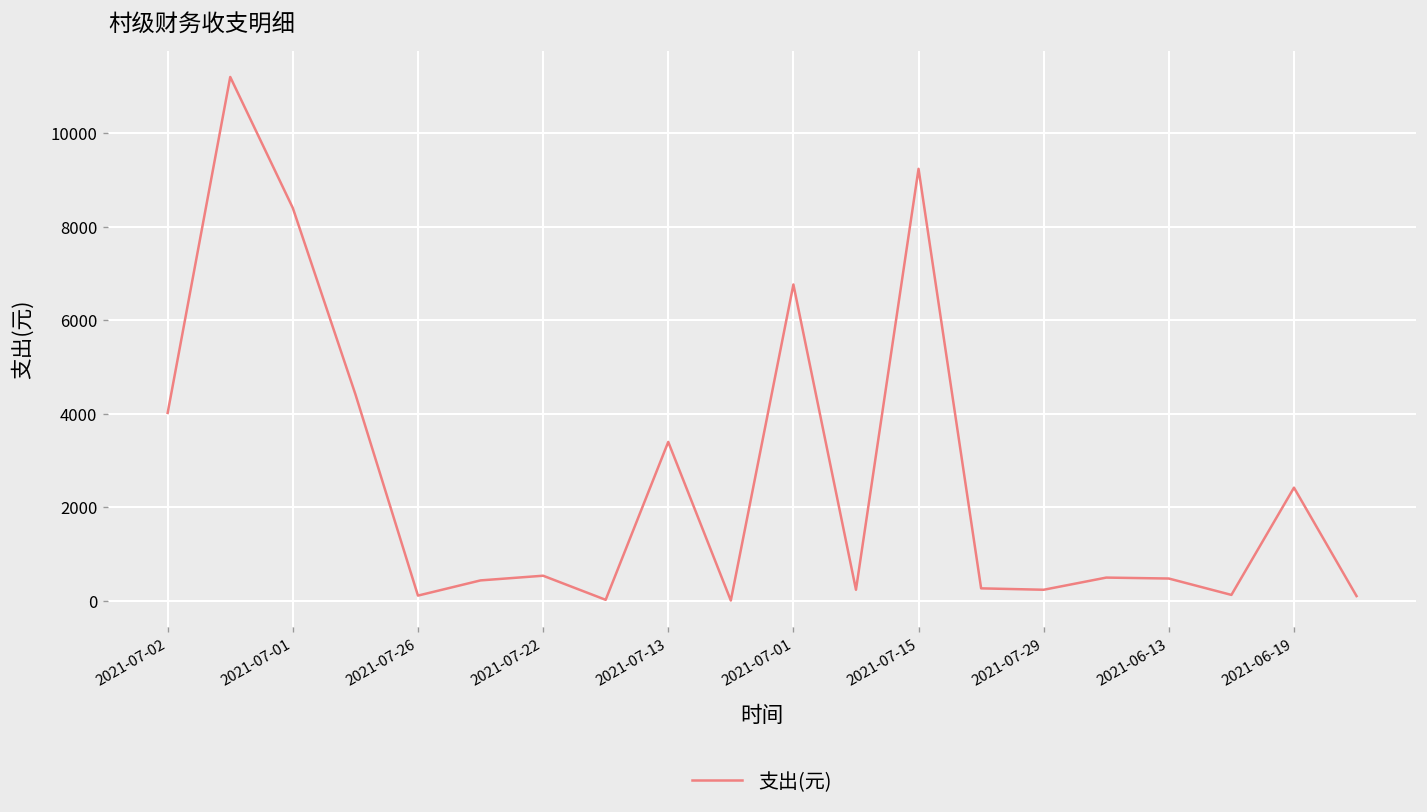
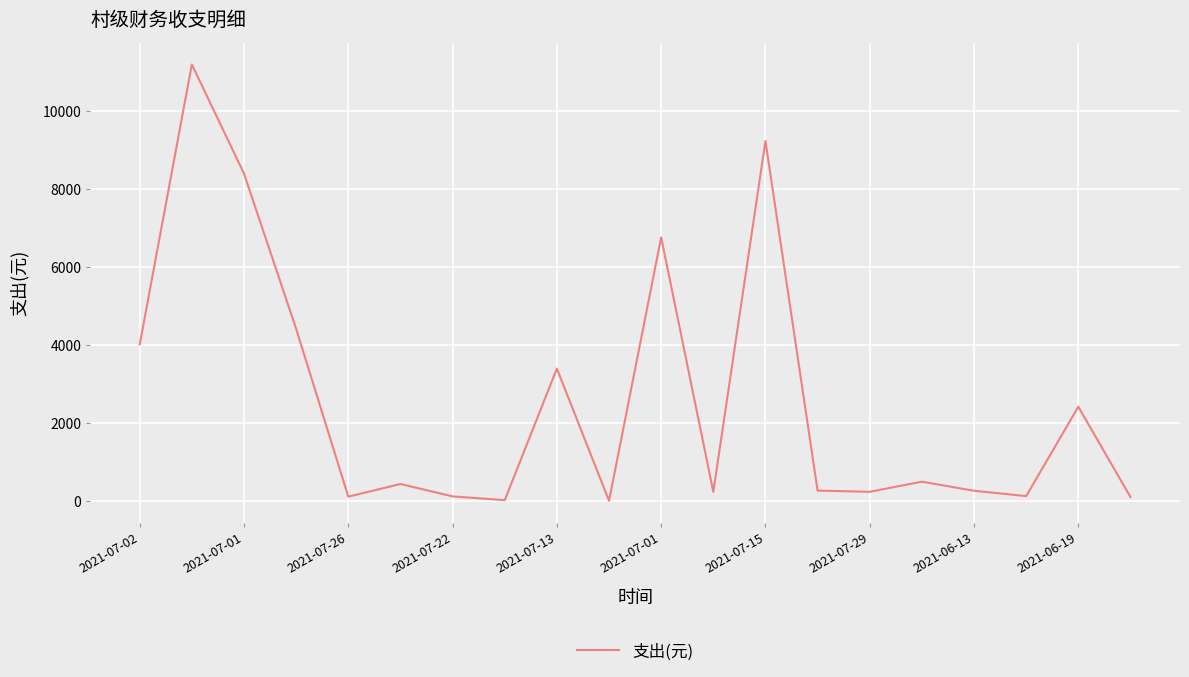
2021-07-22: 500 -> 100
2021-06-13: 500 -> 300
